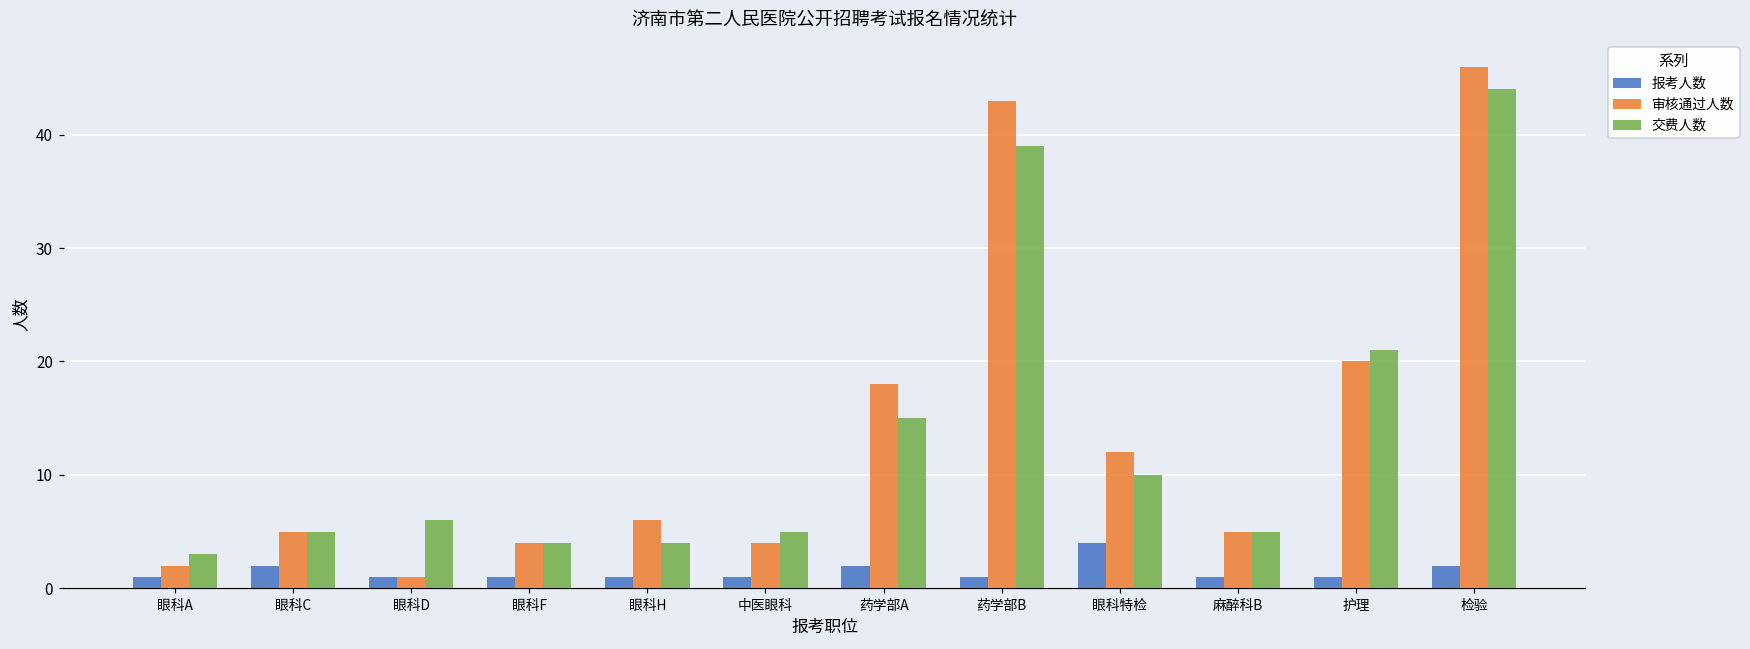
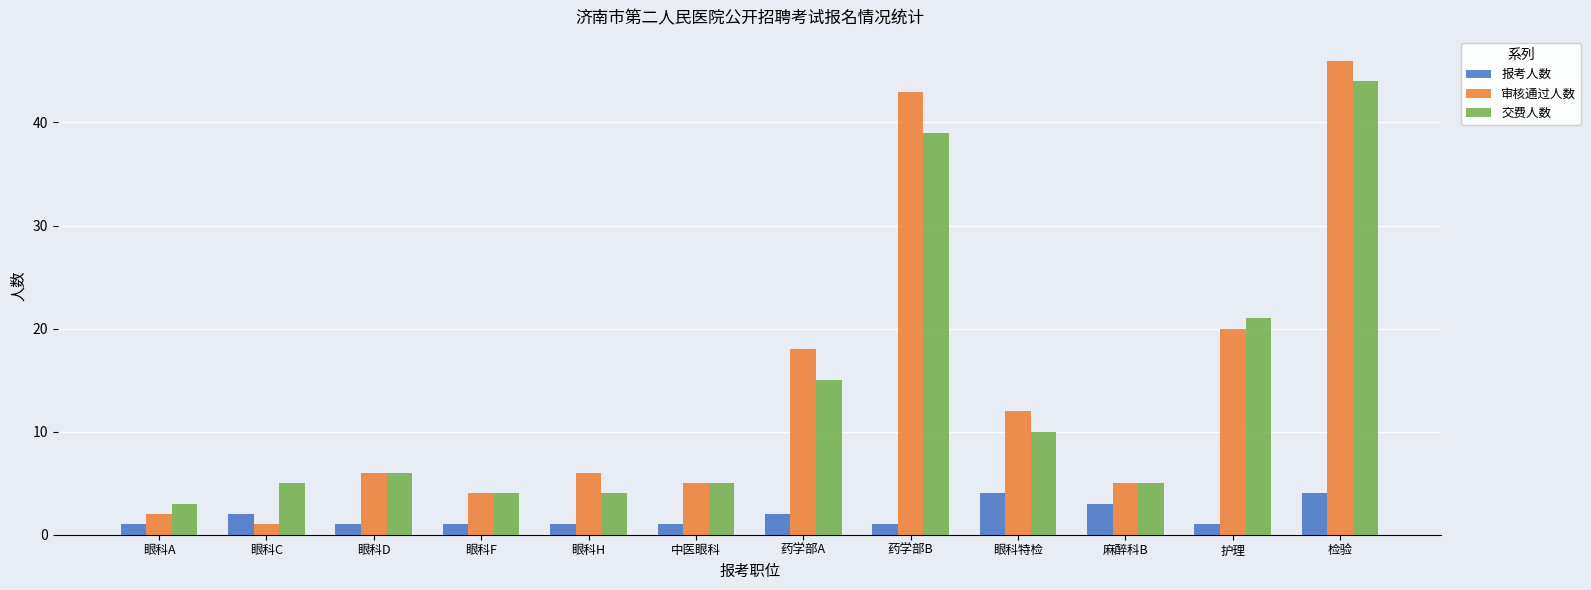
审核通过人数, 眼科C: 5 -> 1
审核通过人数, 眼科D: 1 -> 6
审核通过人数, 中医眼科: 4 -> 5
报考人数, 麻醉科B: 1 -> 3
报考人数, 检验: 2 -> 4
